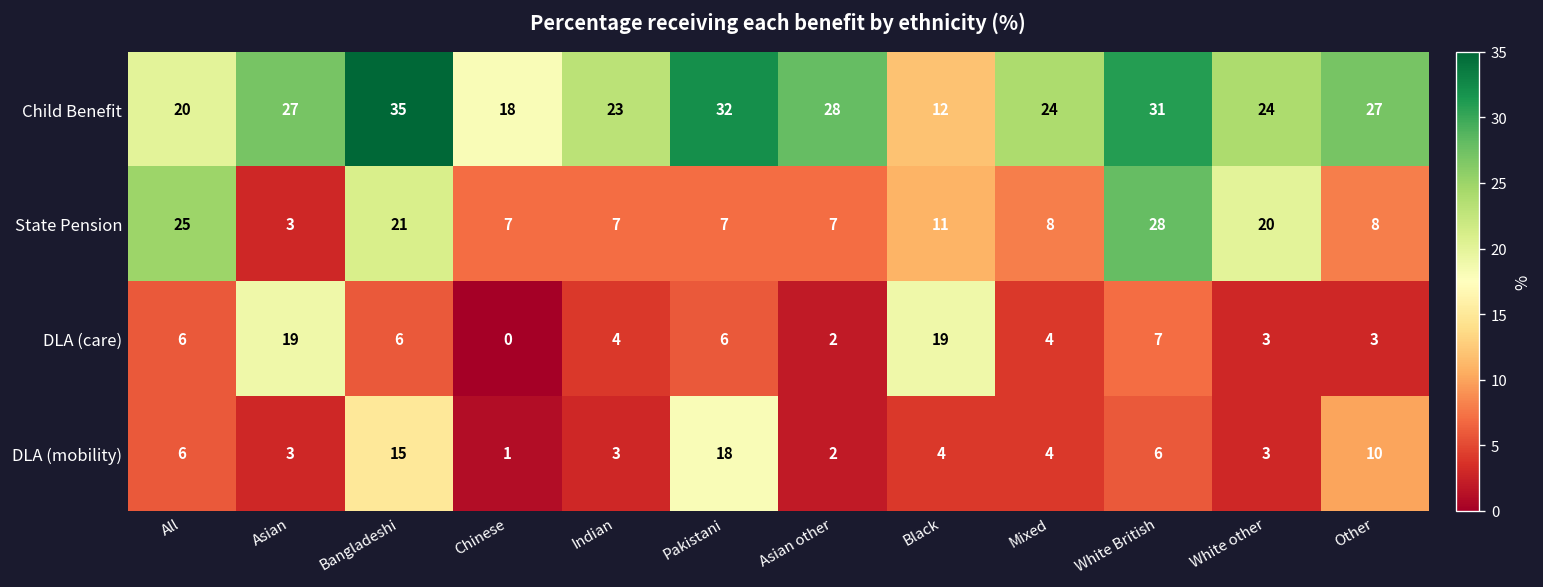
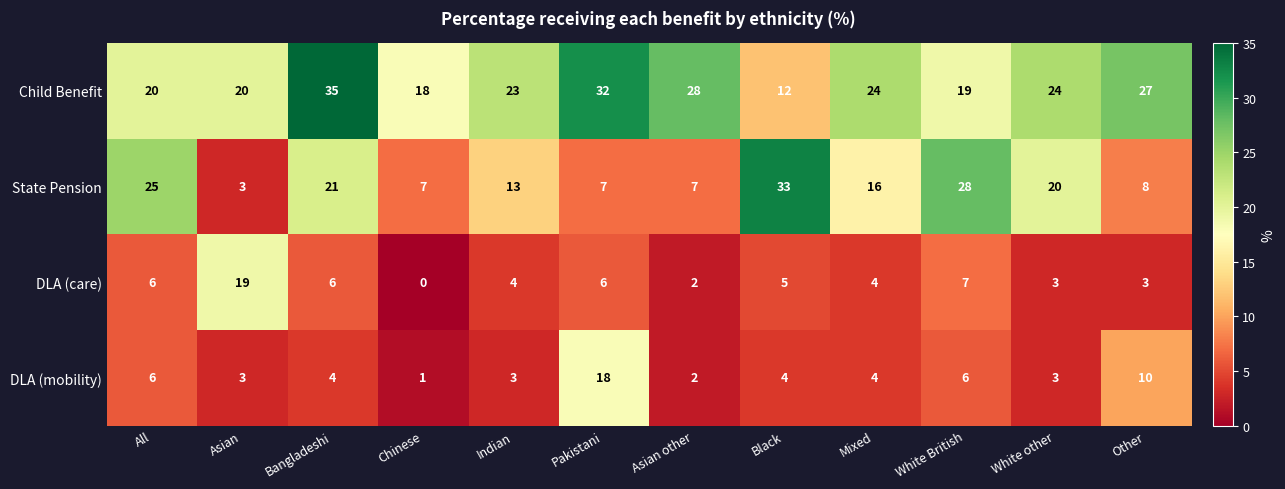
Child Benefit, Asian: 27 -> 20
Child Benefit, White British: 31 -> 19
State Pension, Indian: 7 -> 13
State Pension, Black: 11 -> 33
State Pension, Mixed: 8 -> 16
DLA (care), Black: 19 -> 5
DLA (mobility), Bangladeshi: 15 -> 4
